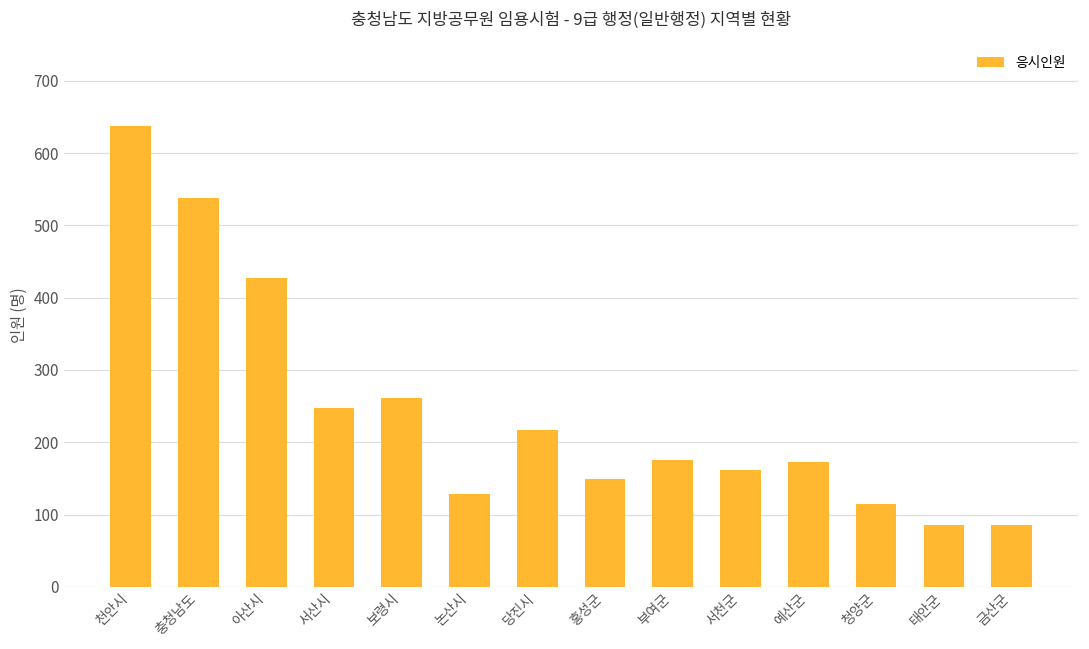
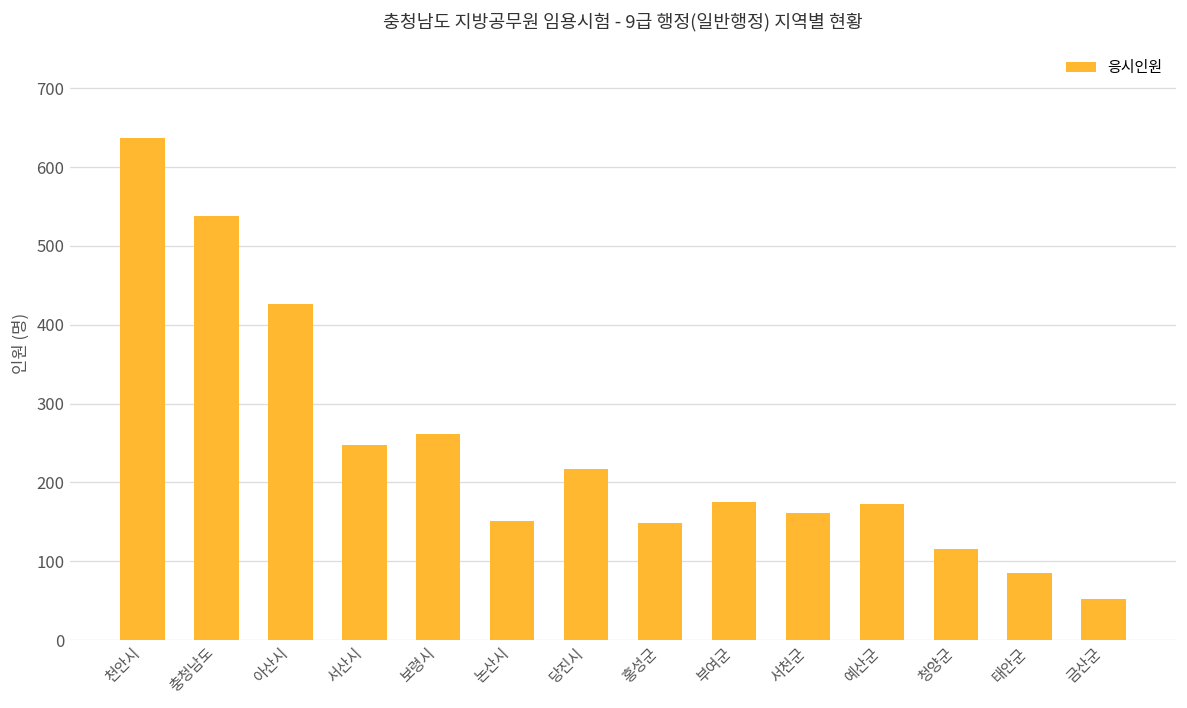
논산시: 130 -> 150
금산군: 90 -> 50
